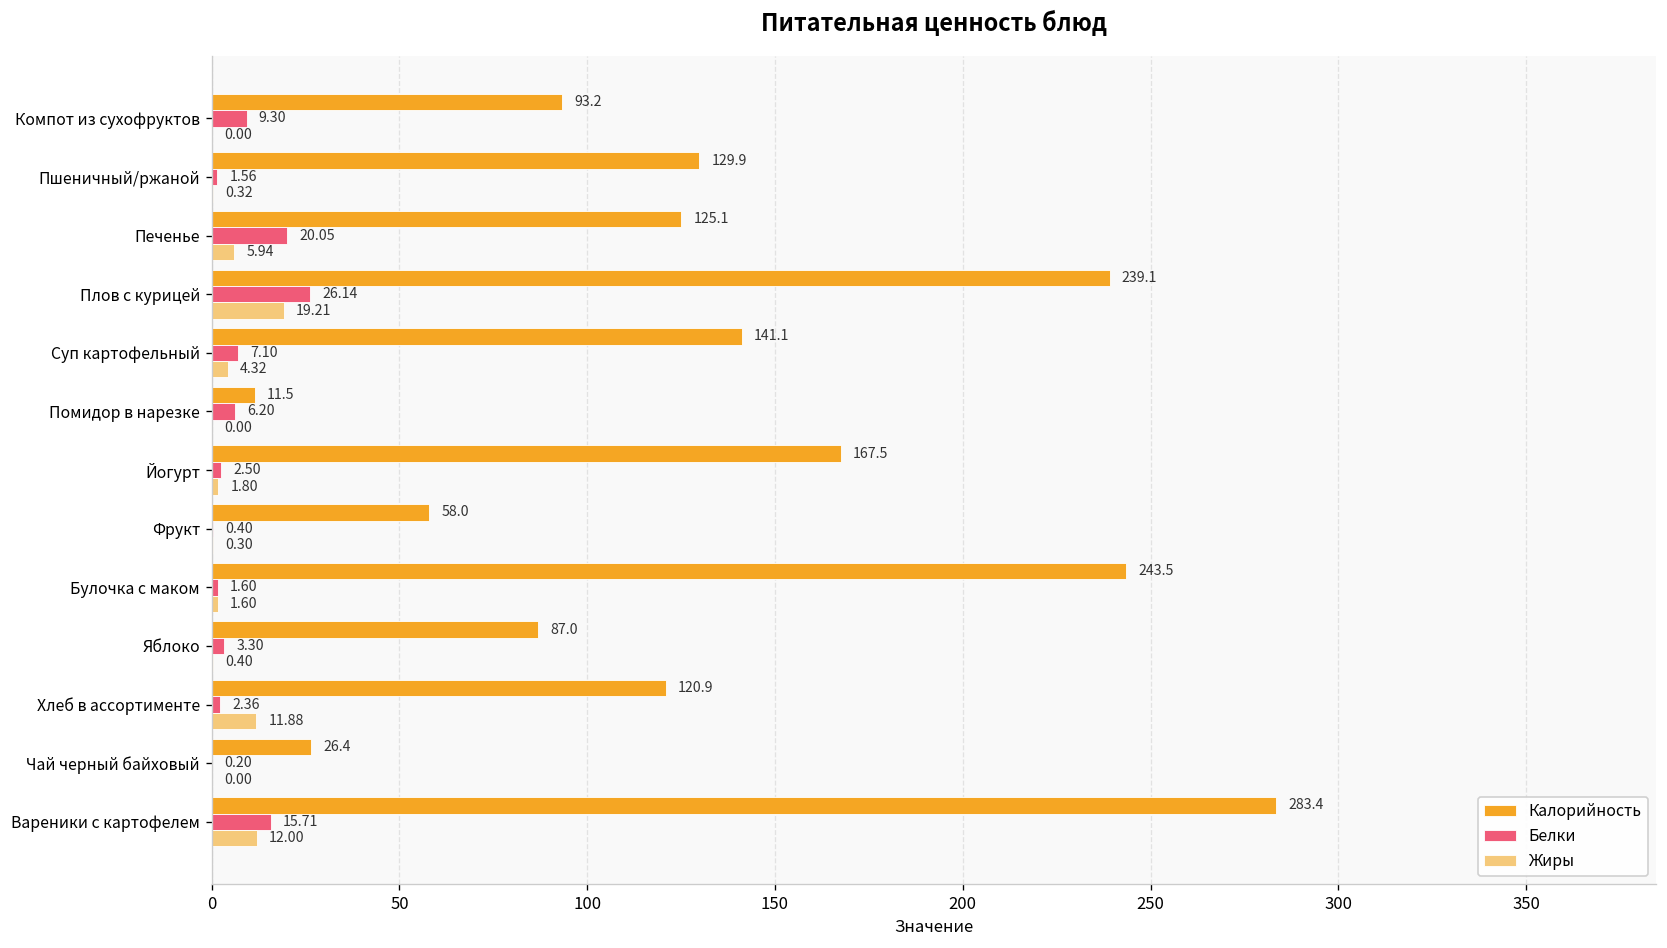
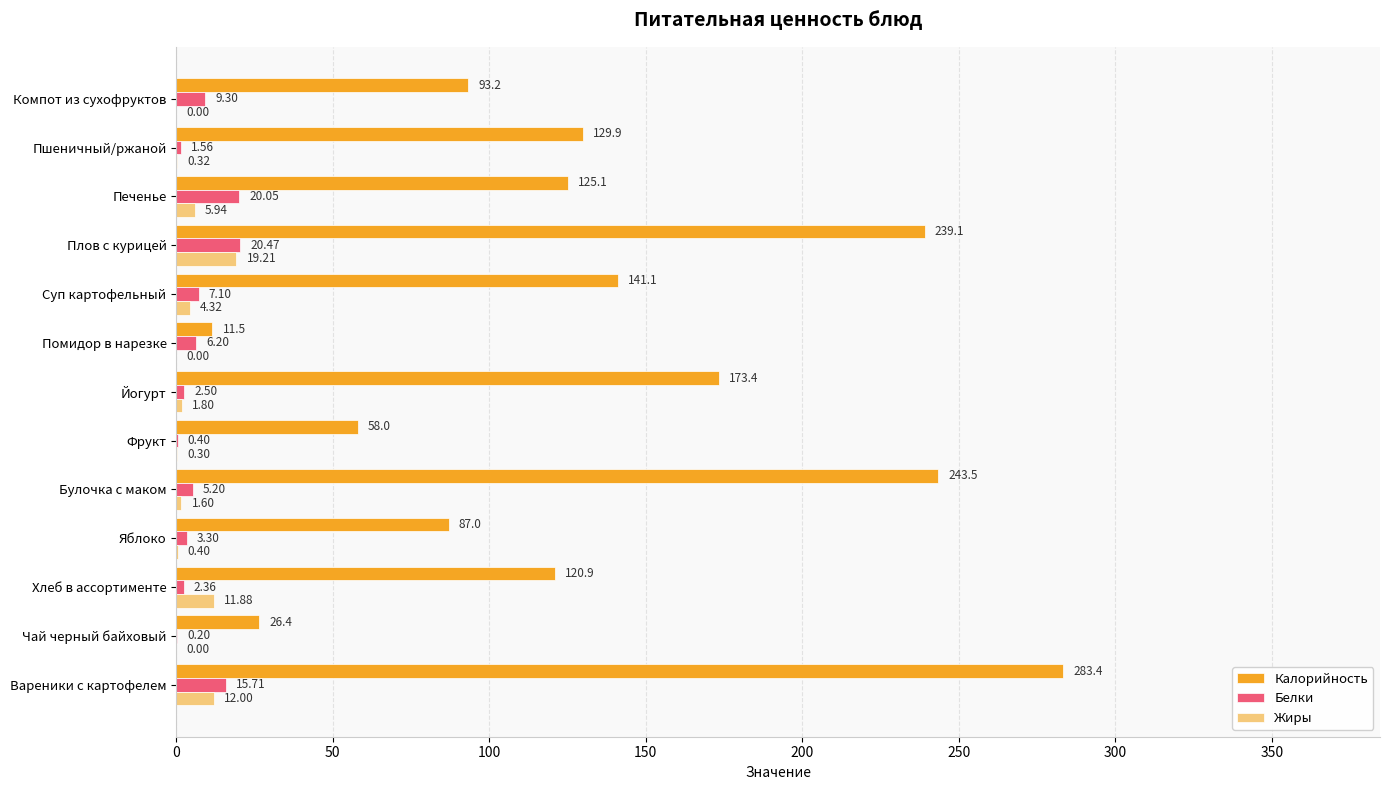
Белки, Плов с курицей: 26.14 -> 20.47
Калорийность, Йогурт: 167.5 -> 173.4
Белки, Булочка с маком: 1.60 -> 5.20
